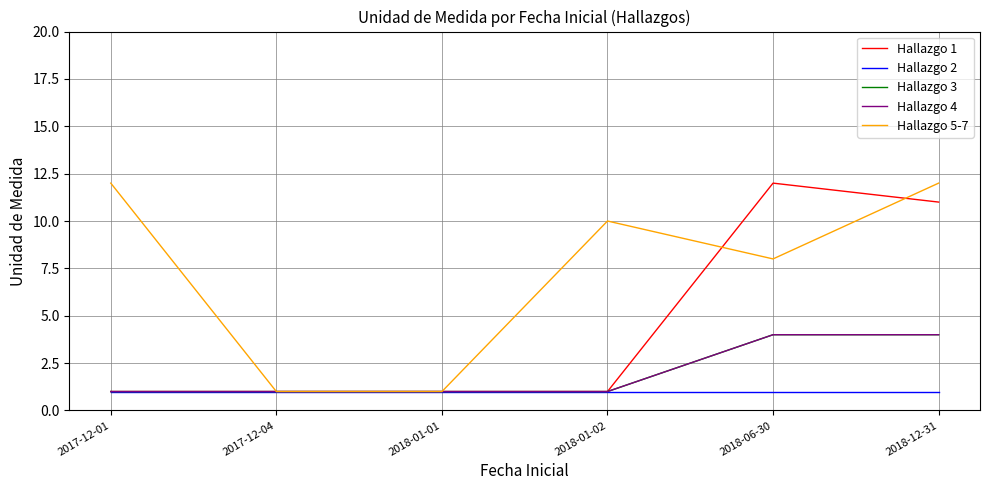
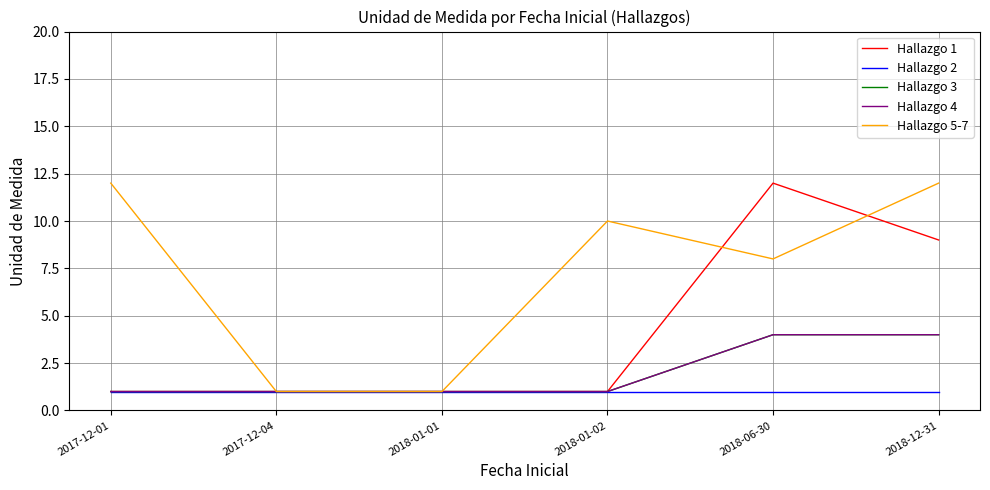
Hallazgo 1, 2018-12-31: 11 -> 9
